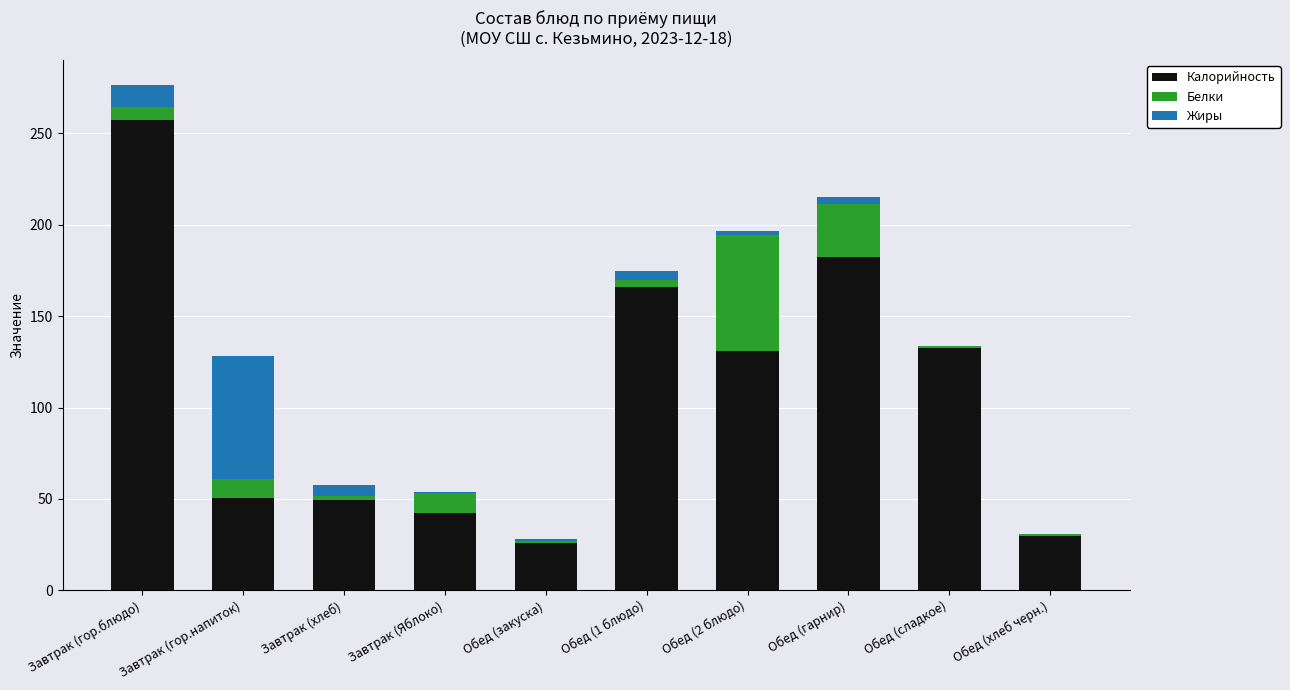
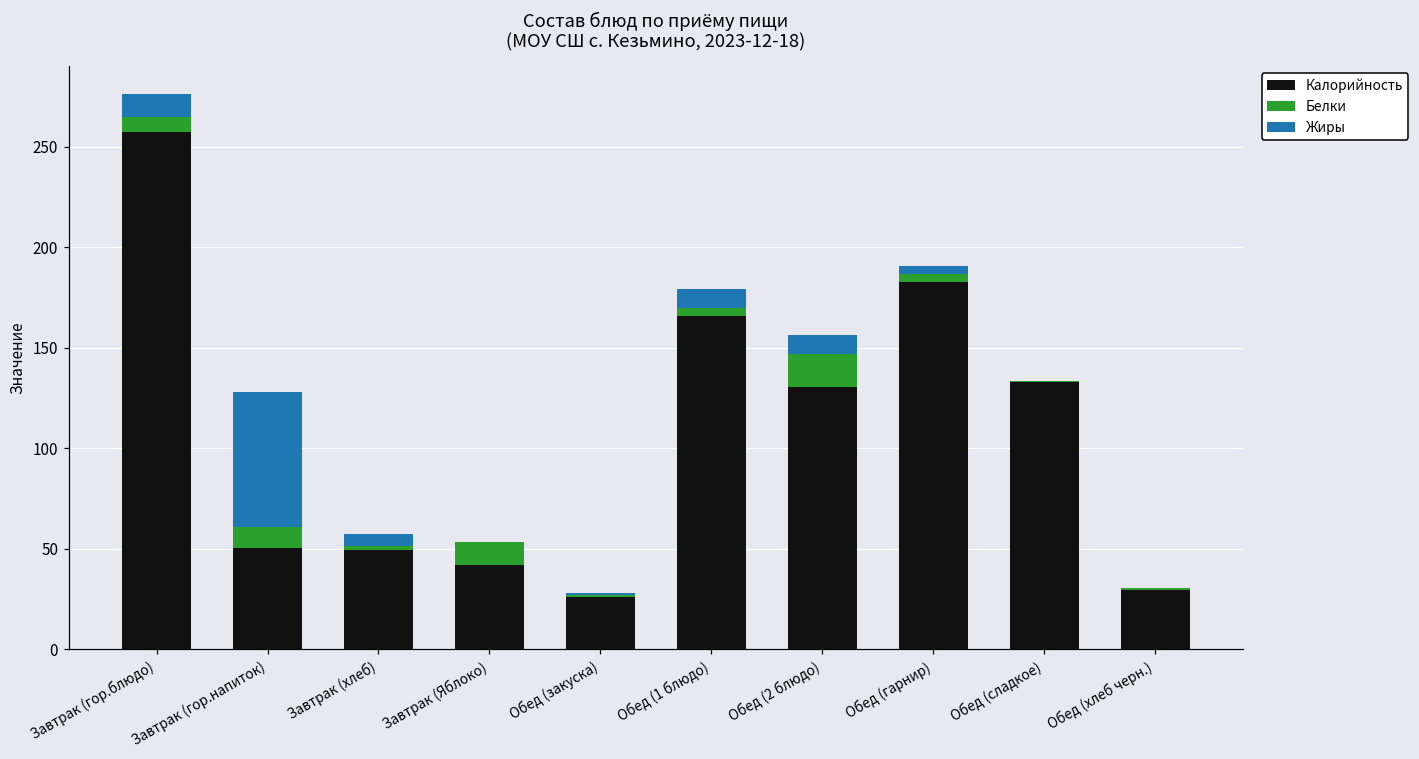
Жиры, Обед (1 блюдо): 5 -> 10
Белки, Обед (2 блюдо): 64 -> 16
Жиры, Обед (2 блюдо): 2 -> 10
Белки, Обед (гарнир): 29 -> 4
